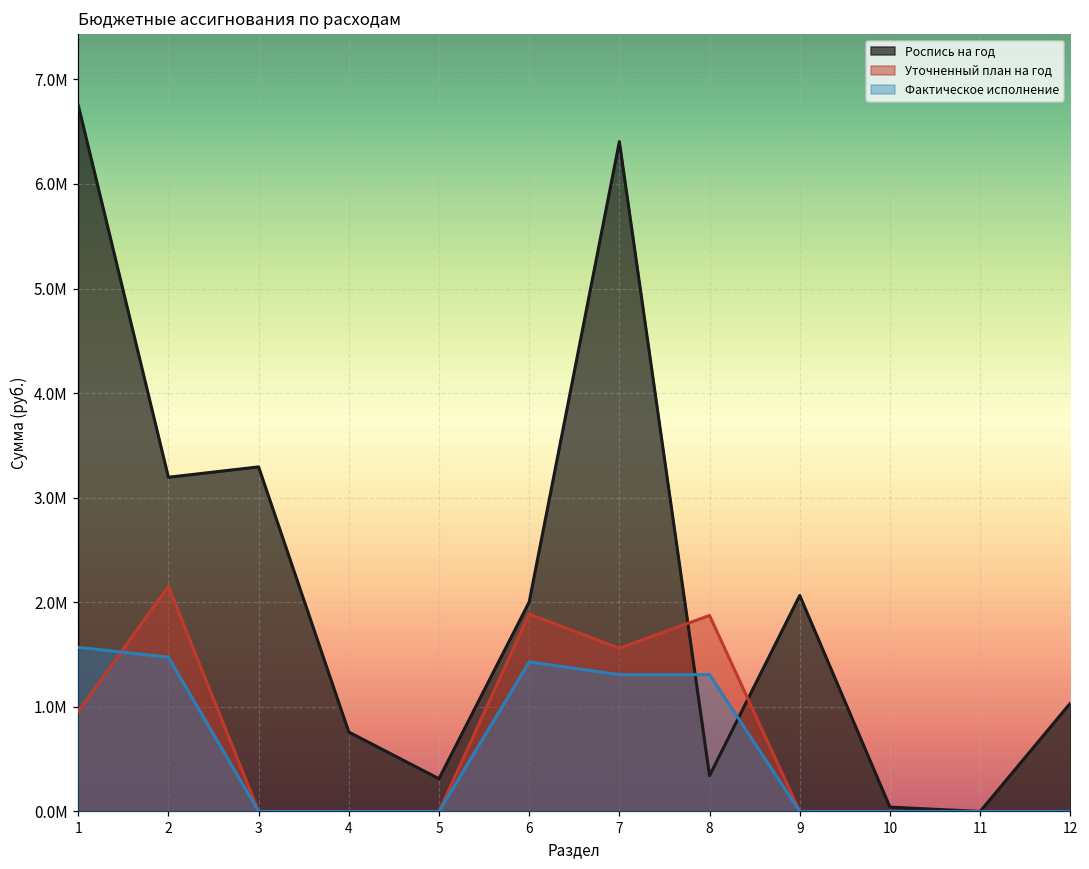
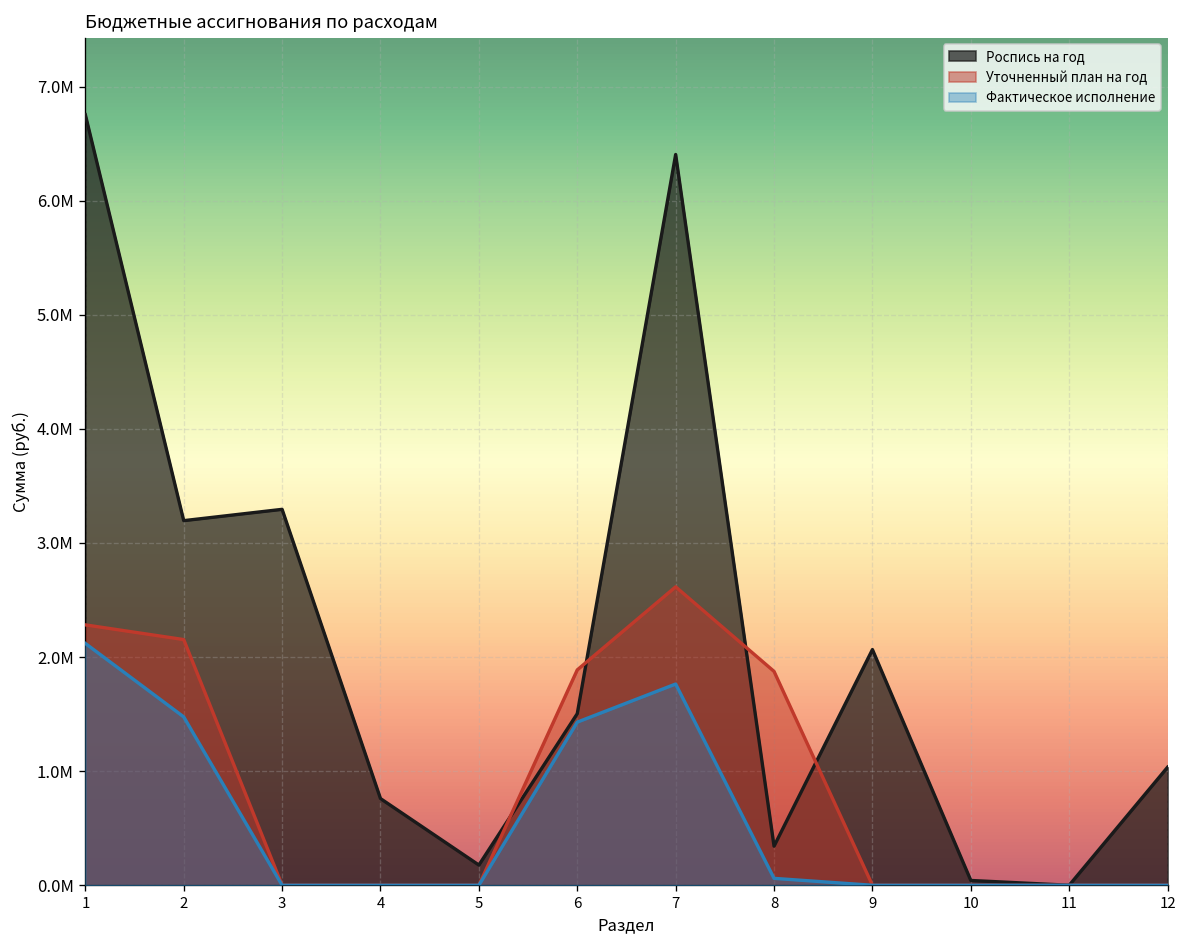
Уточненный план на год, 1: 1000000 -> 2300000
Фактическое исполнение, 1: 1600000 -> 2100000
Роспись на год, 5: 300000 -> 200000
Роспись на год, 6: 2000000 -> 1500000
Уточненный план на год, 7: 1600000 -> 2600000
Фактическое исполнение, 7: 1300000 -> 1800000
Фактическое исполнение, 8: 1300000 -> 100000
